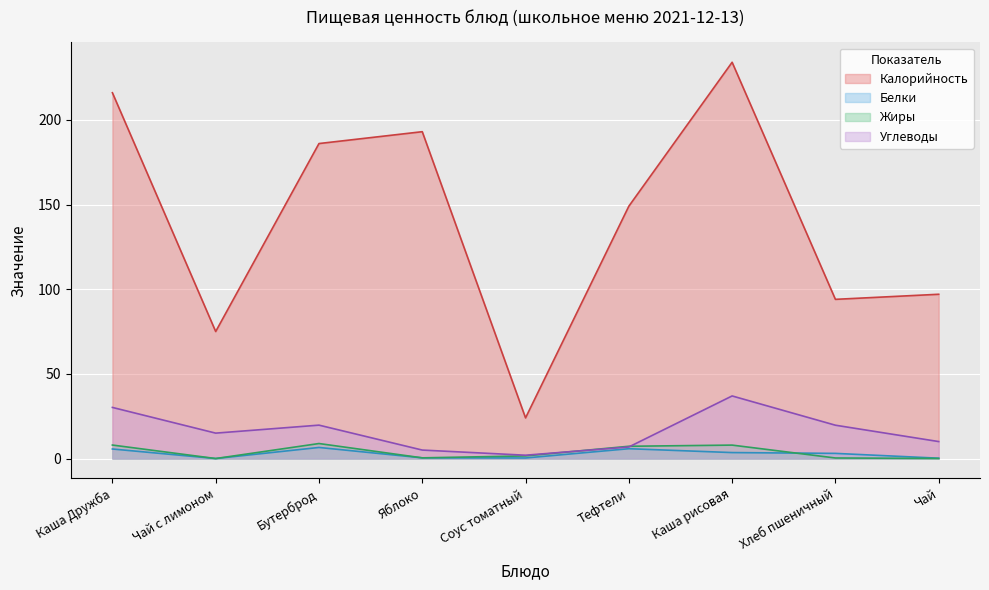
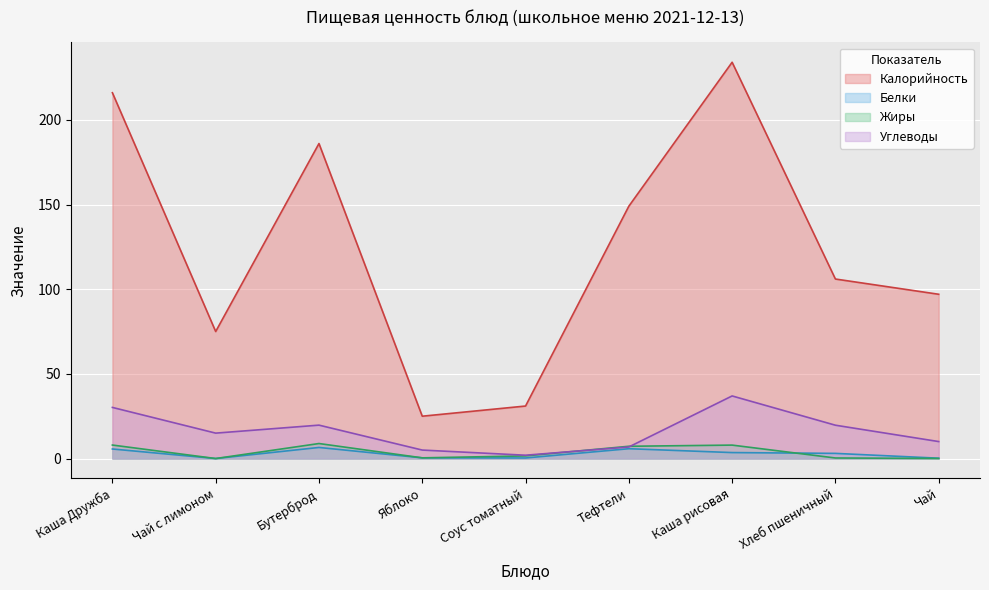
Калорийность, Яблоко: 193 -> 25
Калорийность, Соус томатный: 24 -> 31
Калорийность, Хлеб пшеничный: 94 -> 106
